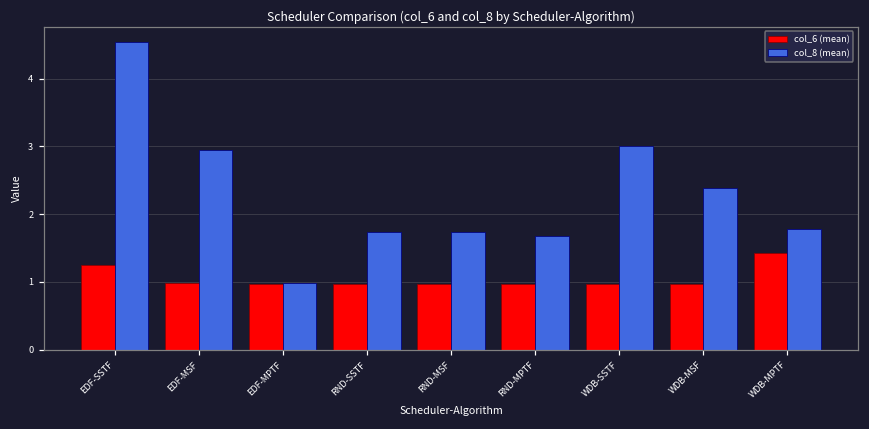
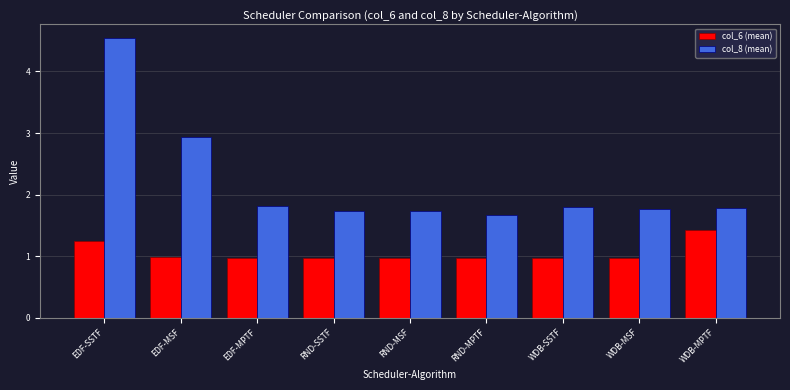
col_8 (mean), EDF-MPTF: 1.0 -> 1.8
col_8 (mean), WDB-SSTF: 3.0 -> 1.8
col_8 (mean), WDB-MSF: 2.4 -> 1.8
